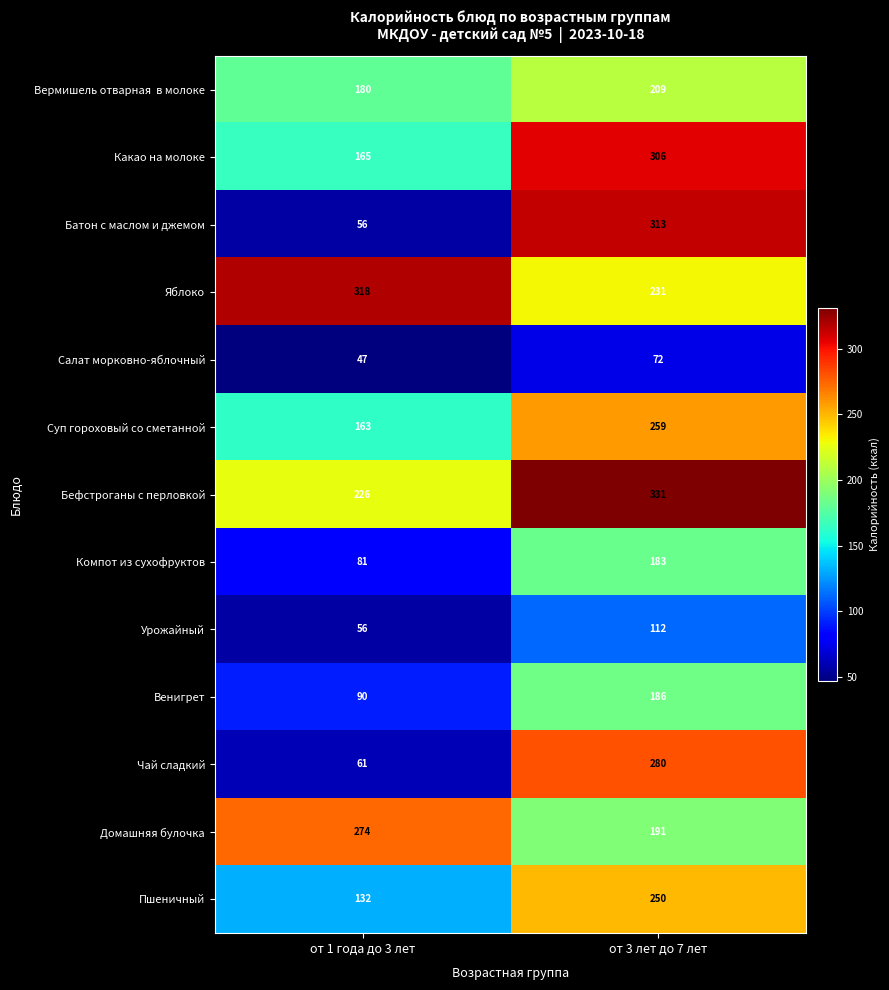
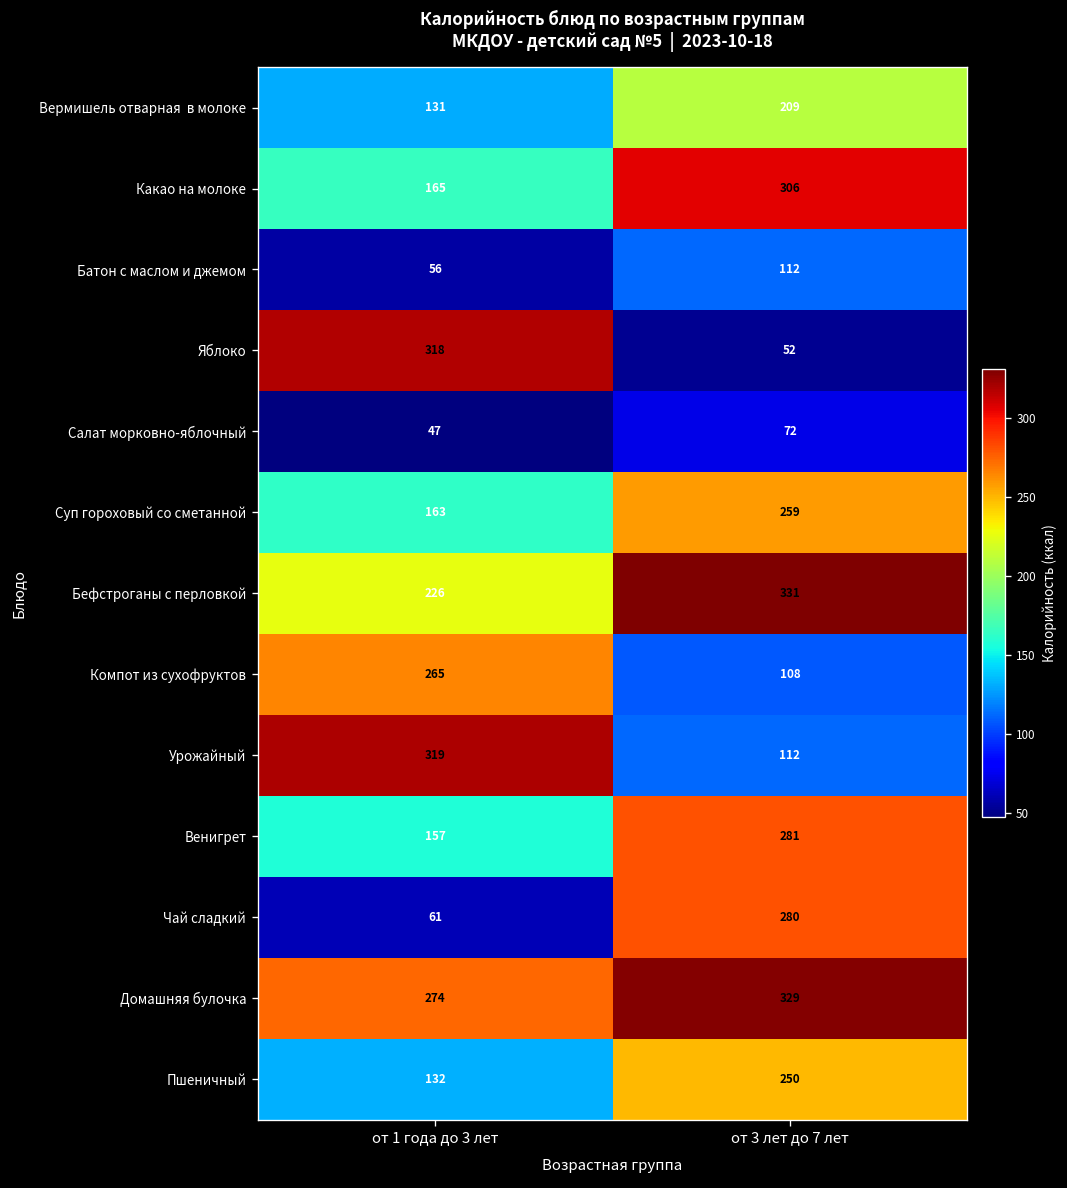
Вермишель отварная в молоке, от 1 года до 3 лет: 180 -> 131
Батон с маслом и джемом, от 3 лет до 7 лет: 313 -> 112
Яблоко, от 3 лет до 7 лет: 231 -> 52
Компот из сухофруктов, от 1 года до 3 лет: 81 -> 265
Компот из сухофруктов, от 3 лет до 7 лет: 183 -> 108
Урожайный, от 1 года до 3 лет: 56 -> 319
Венигрет, от 1 года до 3 лет: 90 -> 157
Венигрет, от 3 лет до 7 лет: 186 -> 281
Домашняя булочка, от 3 лет до 7 лет: 191 -> 329
